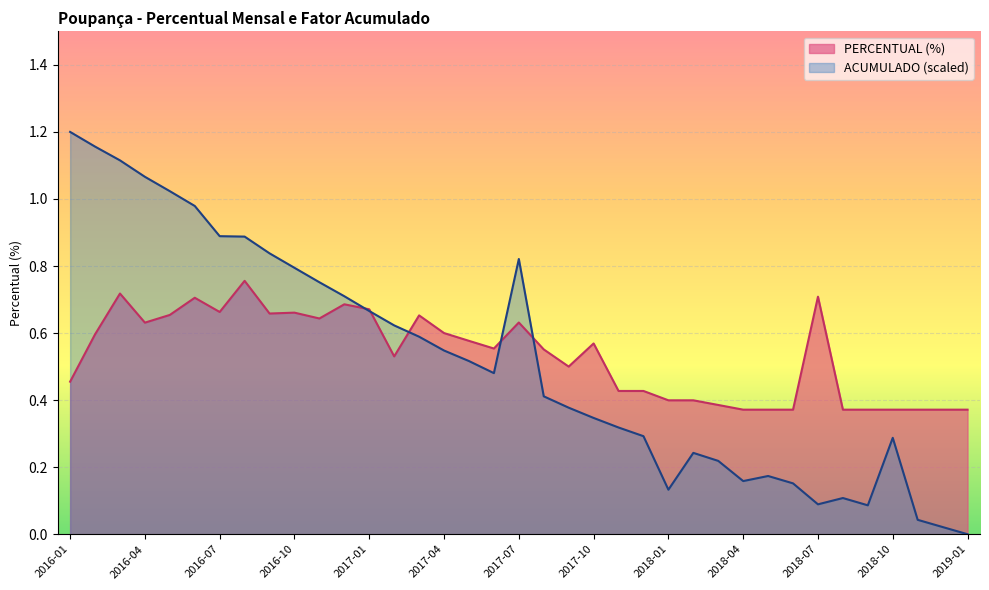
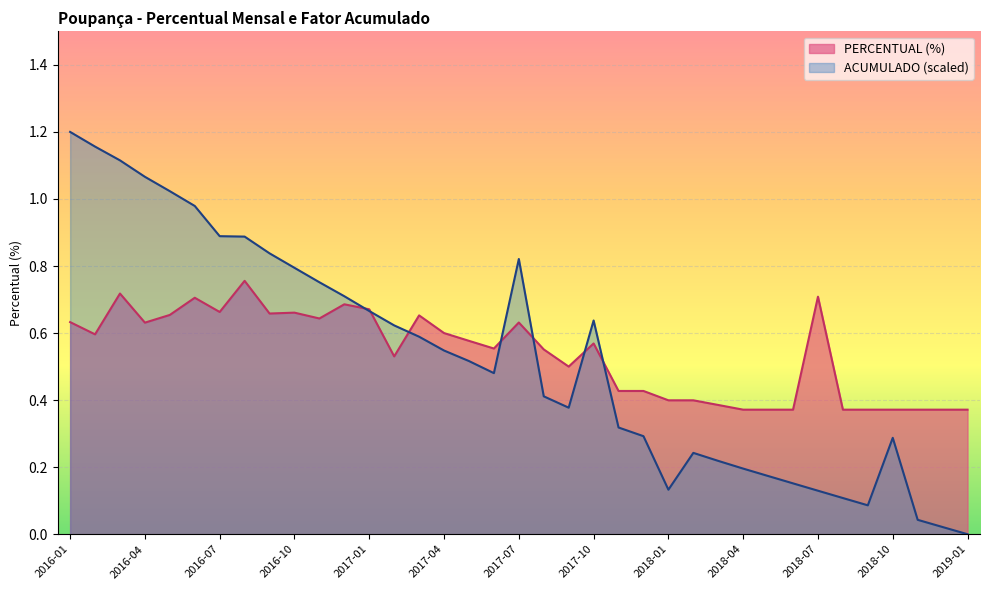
PERCENTUAL (%), 2016-01: 0.46 -> 0.63
ACUMULADO (scaled), 2017-10: 0.35 -> 0.64
ACUMULADO (scaled), 2018-04: 0.16 -> 0.20
ACUMULADO (scaled), 2018-07: 0.09 -> 0.13
